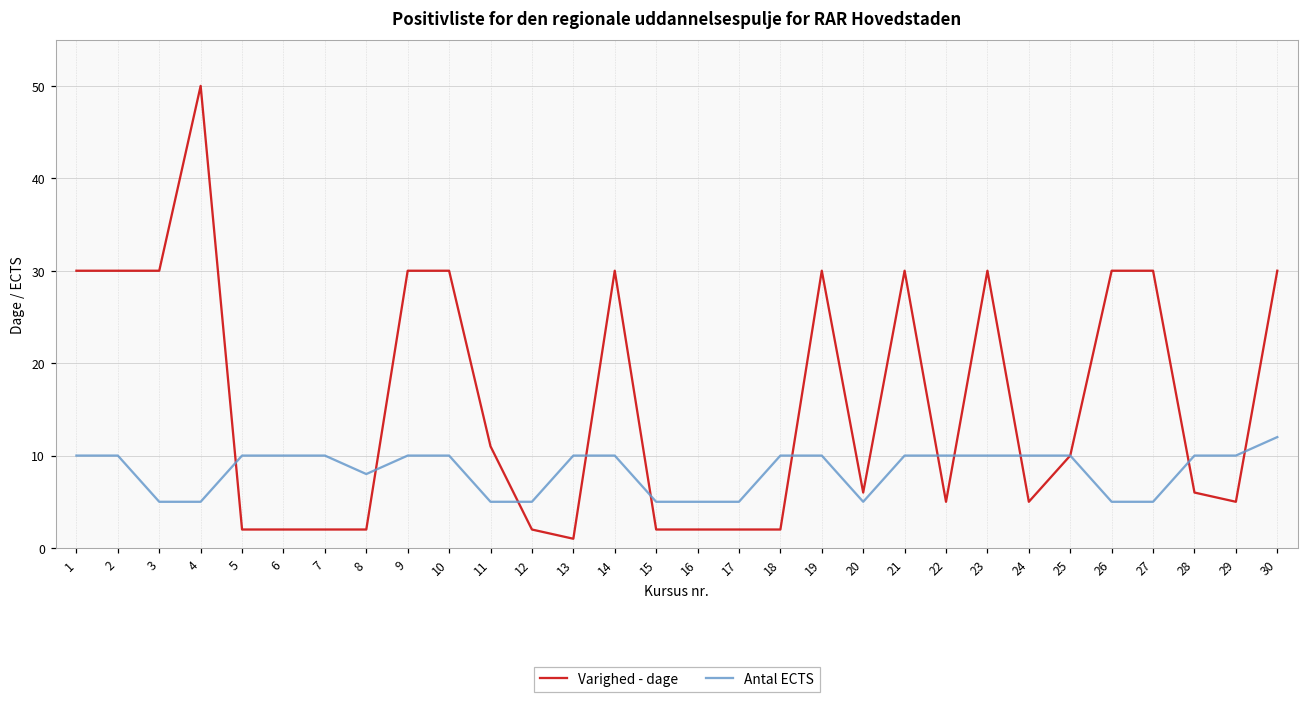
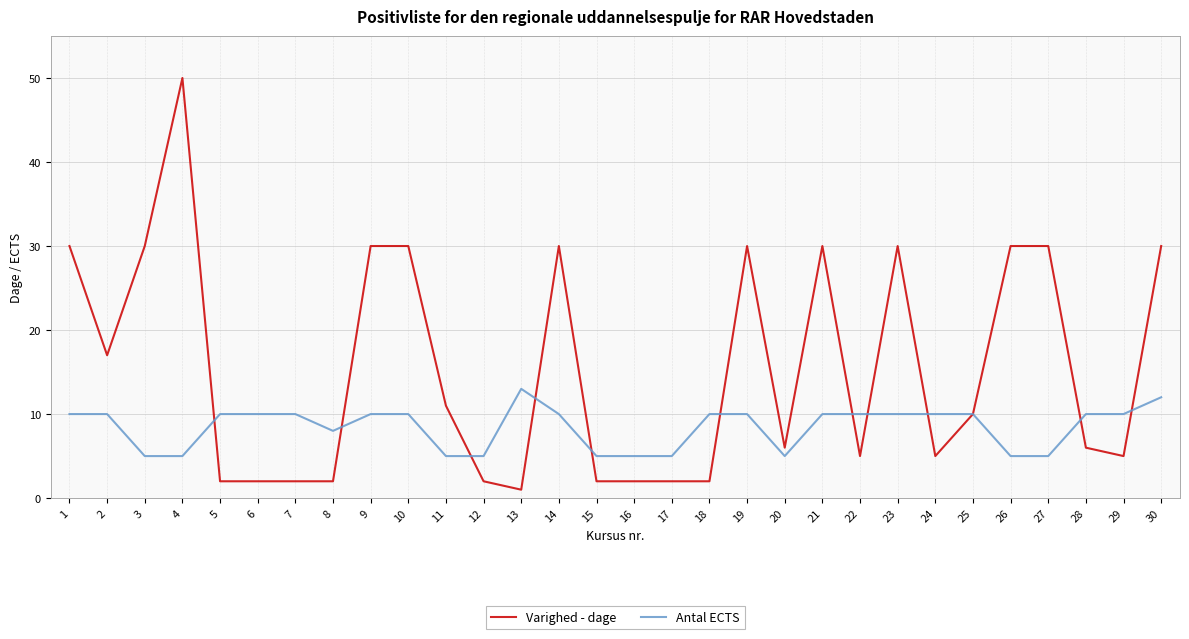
Varighed - dage, 2: 30 -> 17
Antal ECTS, 13: 10 -> 13
